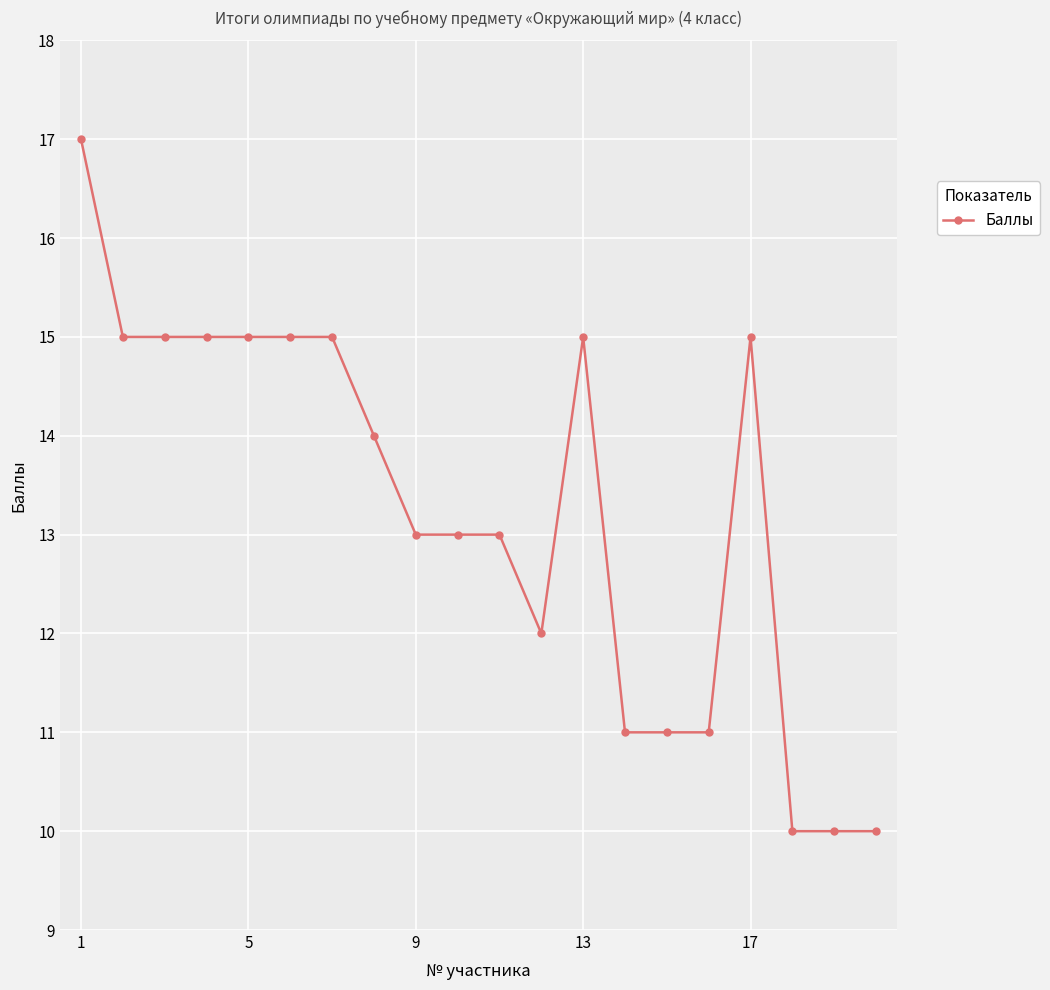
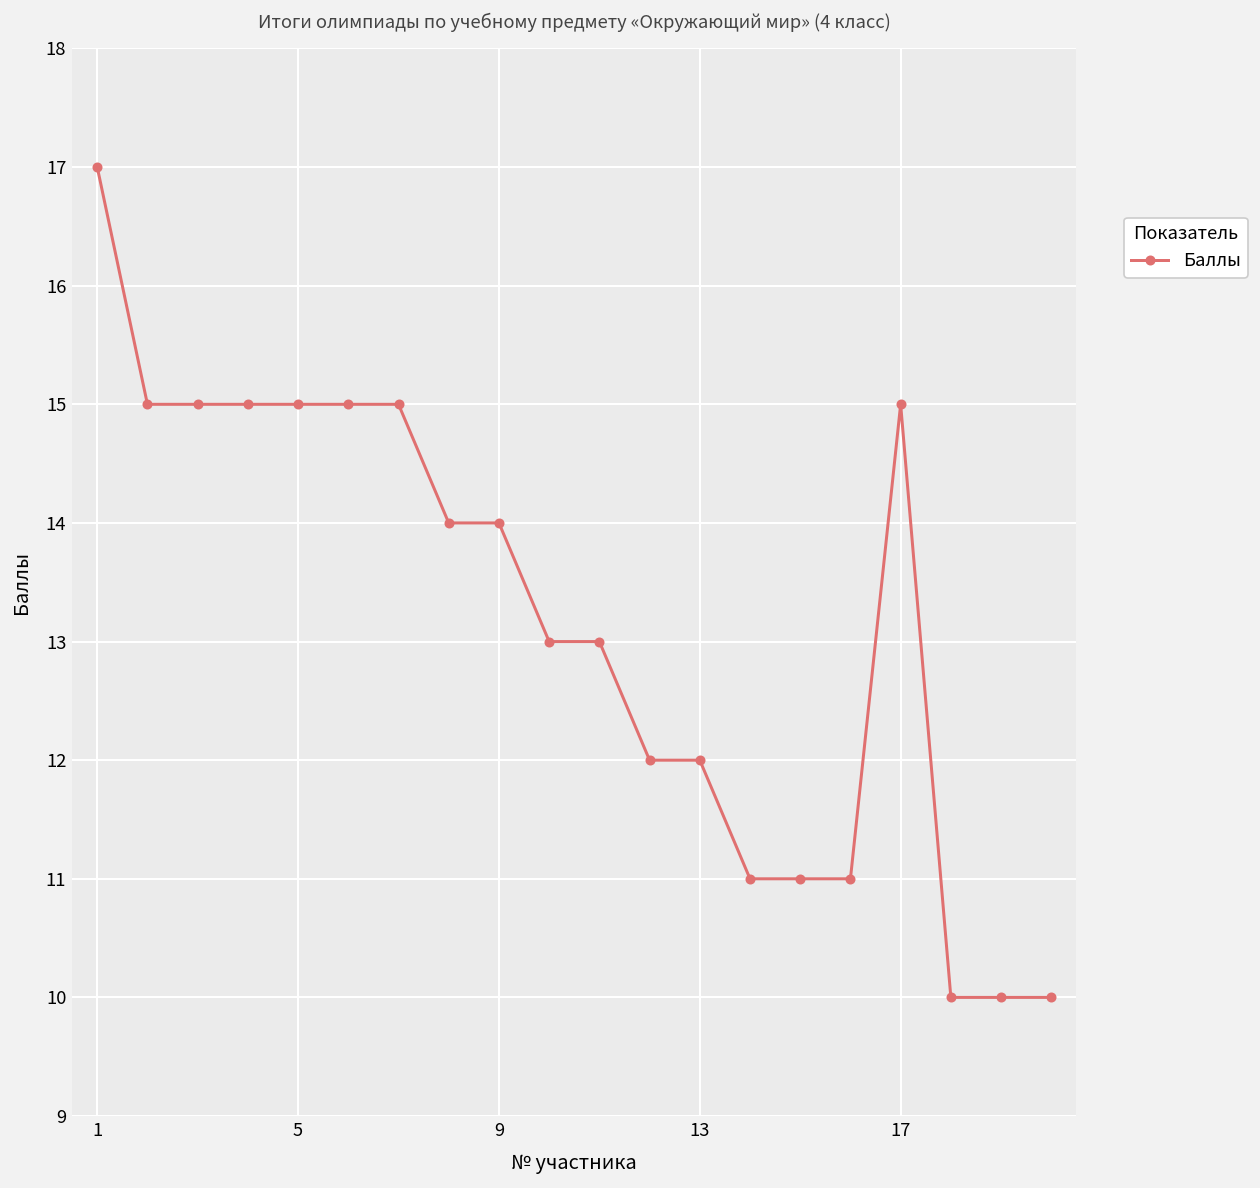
9: 13 -> 14
13: 15 -> 12
